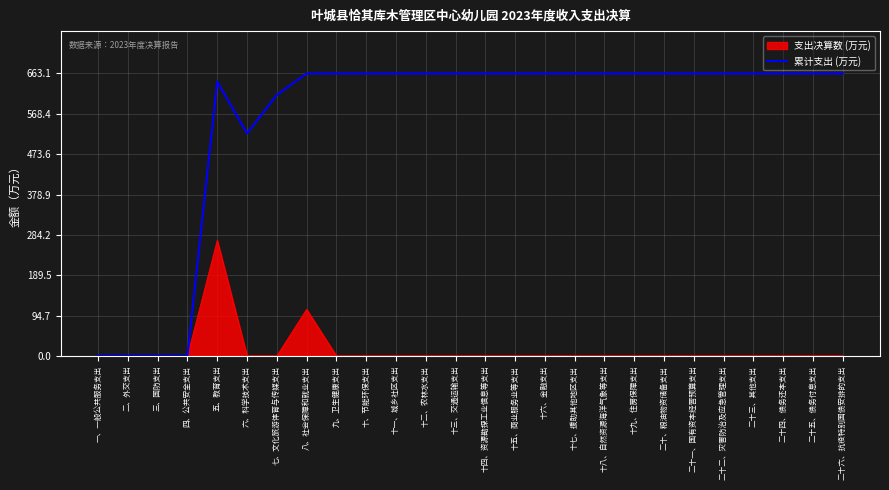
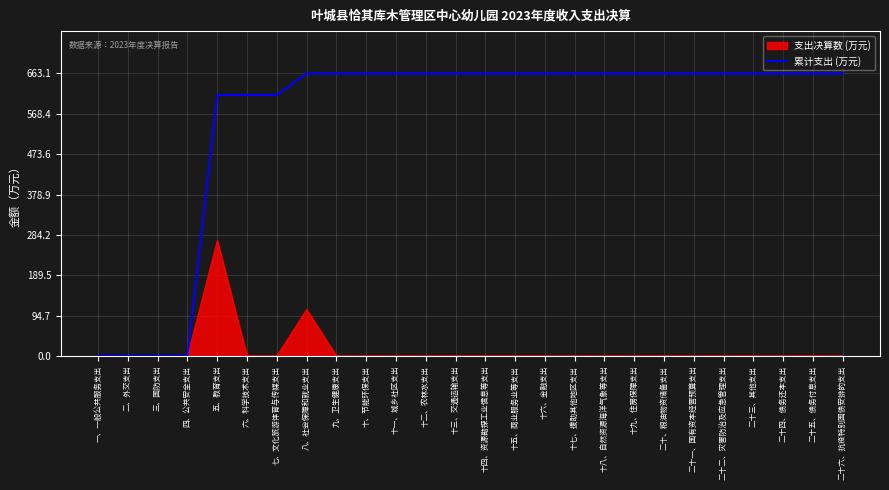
累计支出 (万元), 五、教育支出: 640 -> 610
累计支出 (万元), 六、科学技术支出: 520 -> 610
